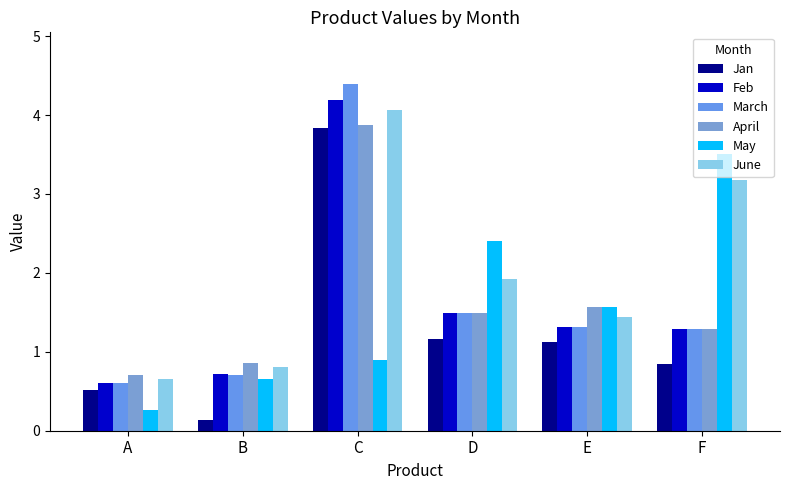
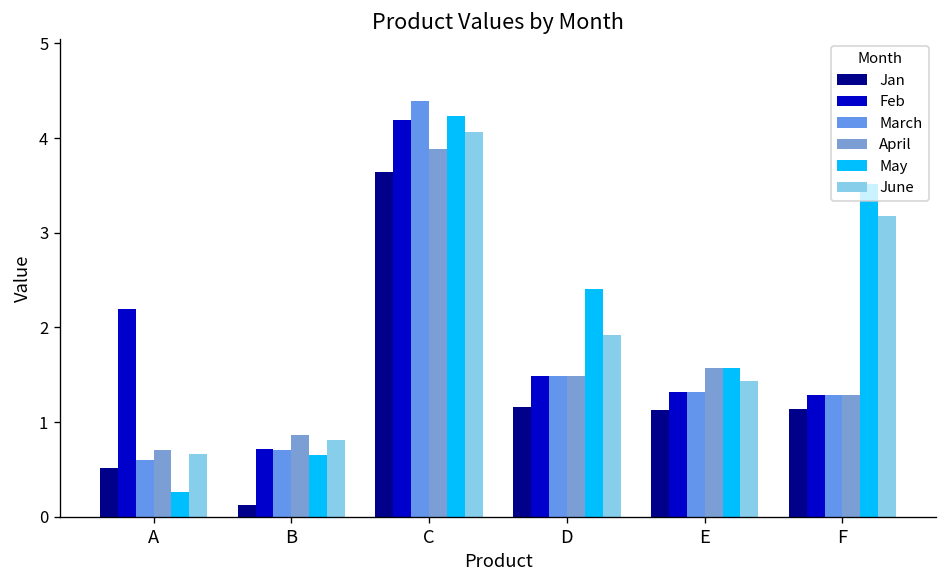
Feb, A: 0.6 -> 2.2
Jan, C: 3.8 -> 3.6
May, C: 0.9 -> 4.2
Jan, F: 0.8 -> 1.1
